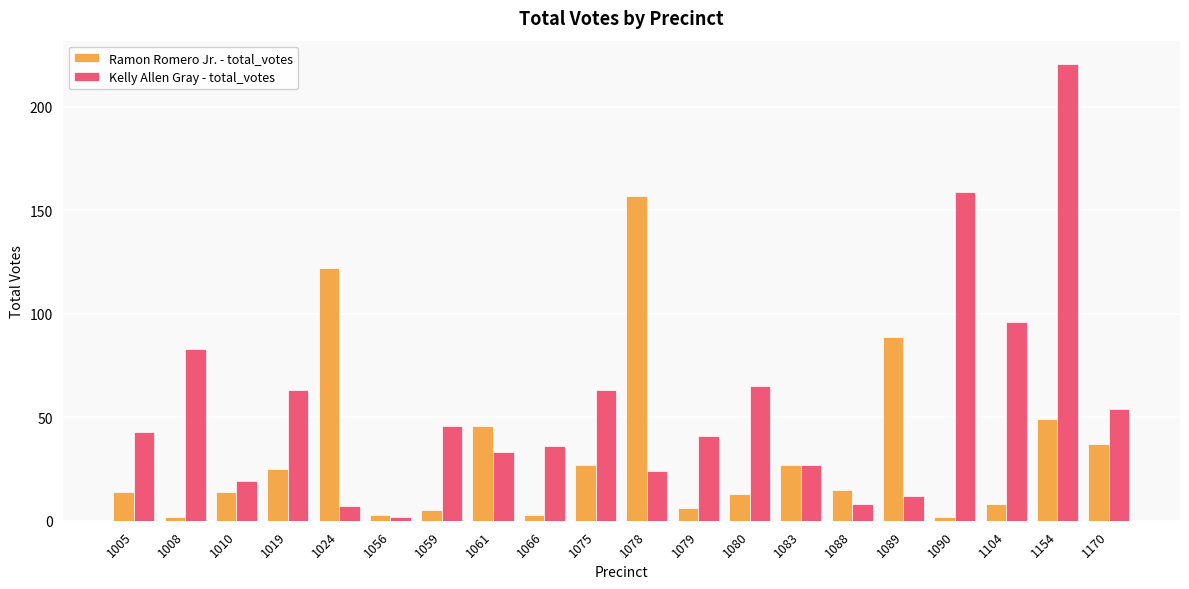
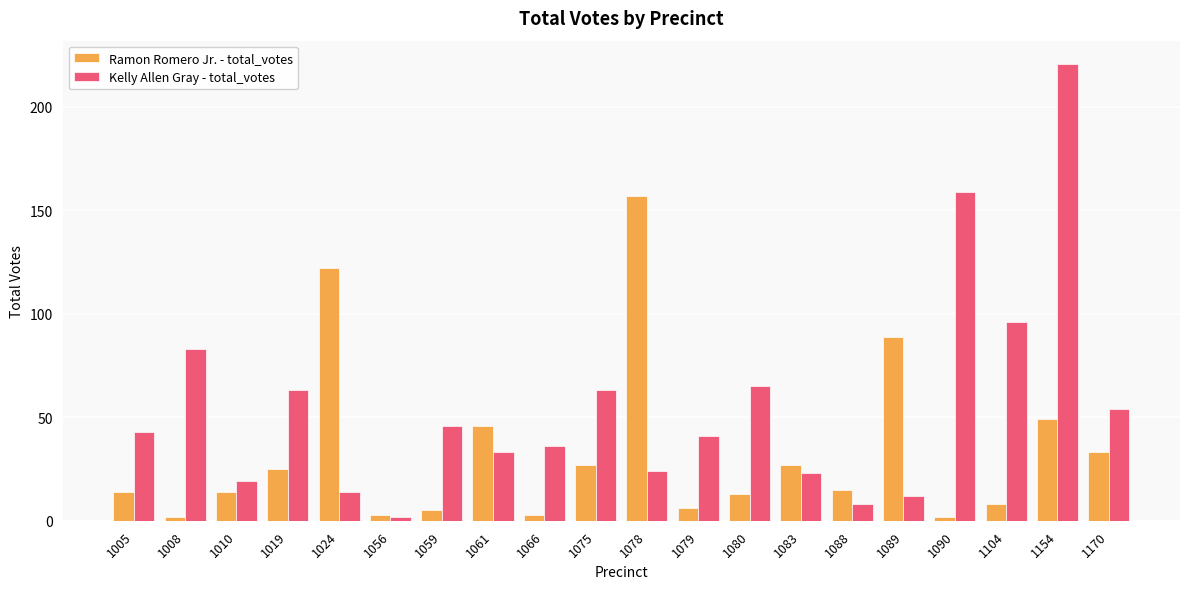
Kelly Allen Gray - total_votes, 1024: 7 -> 14
Kelly Allen Gray - total_votes, 1083: 27 -> 23
Ramon Romero Jr. - total_votes, 1170: 37 -> 33
